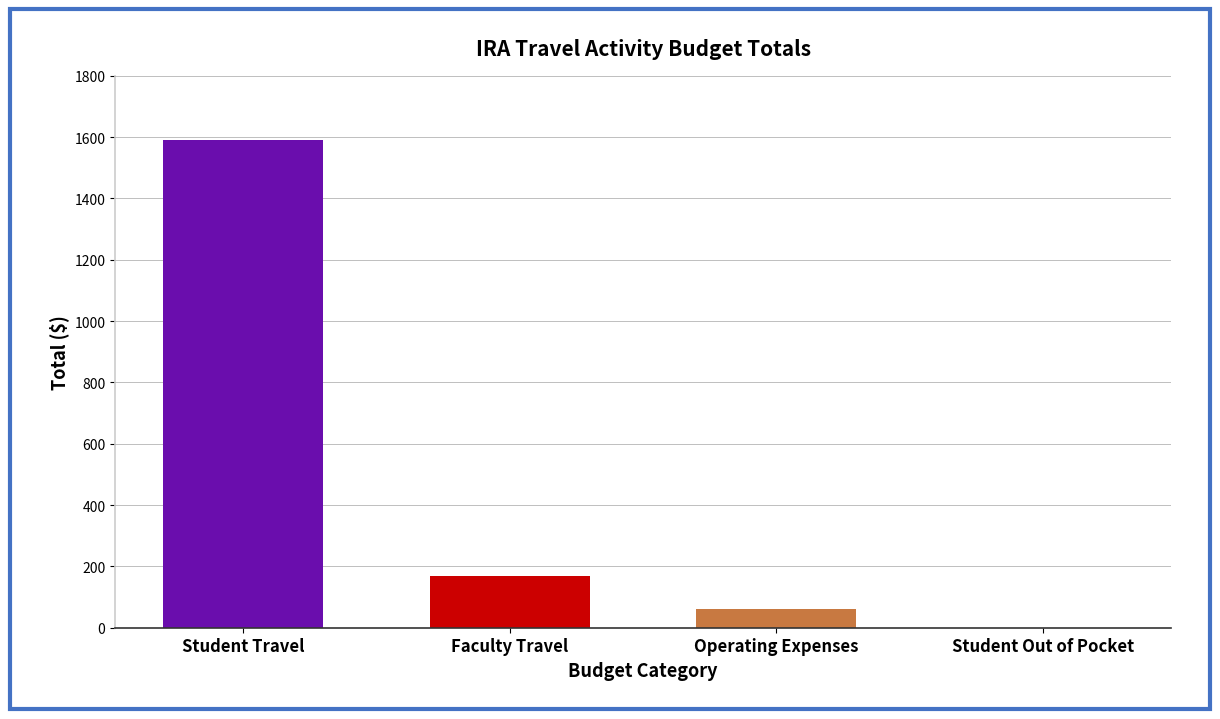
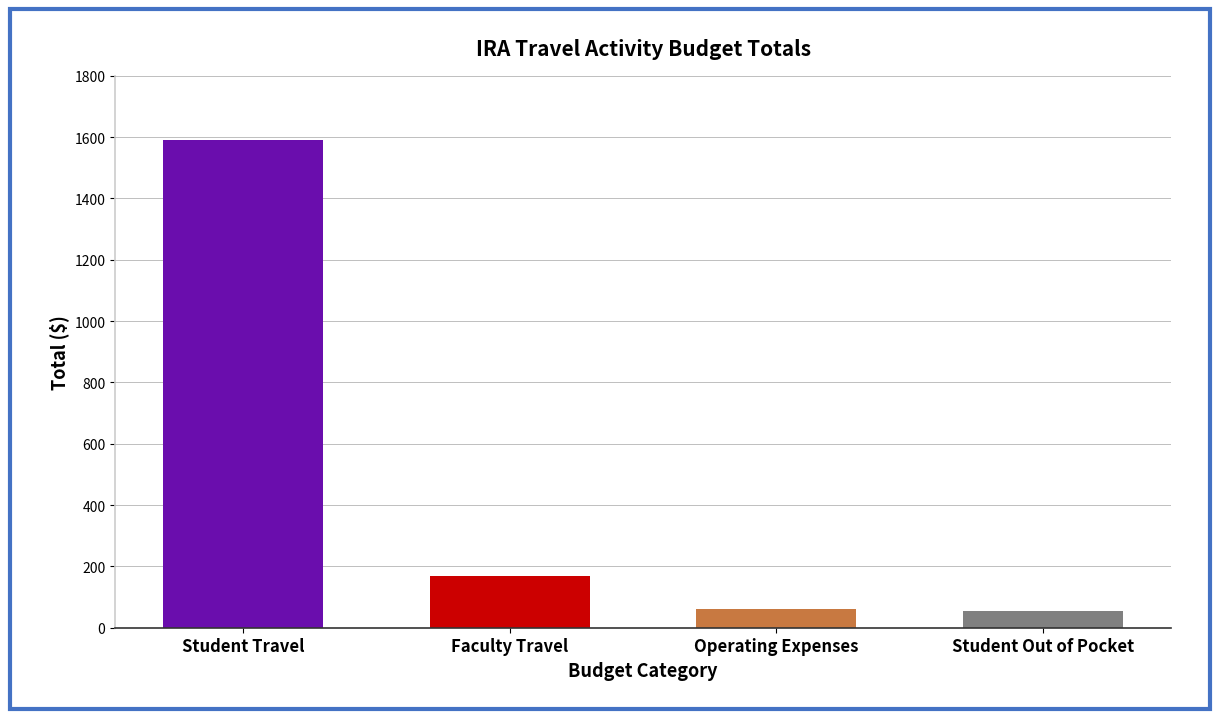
Student Out of Pocket: 0 -> 60
